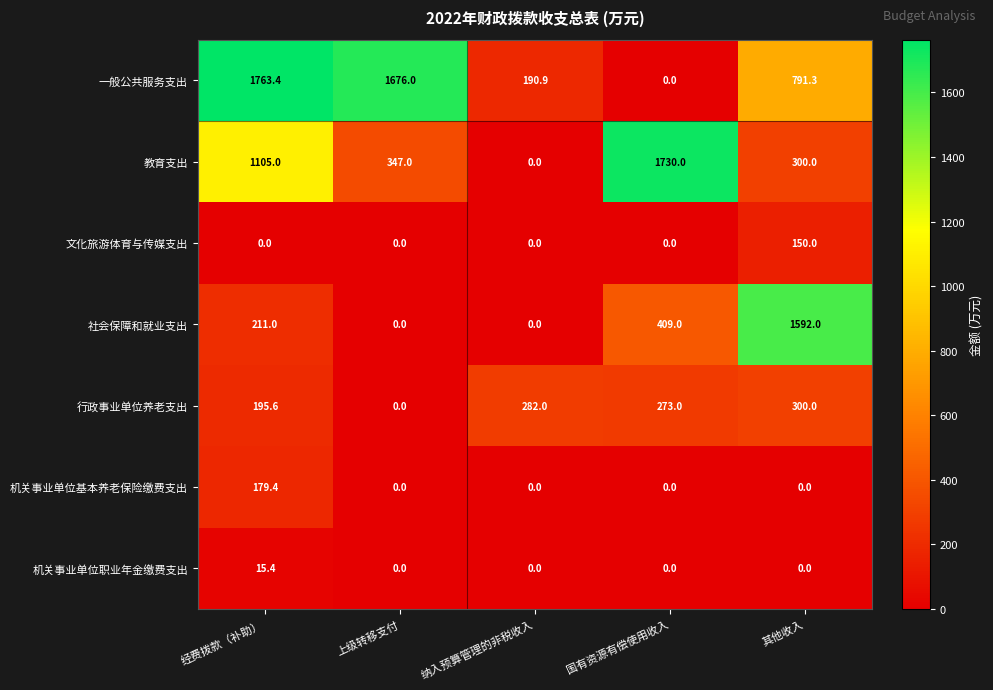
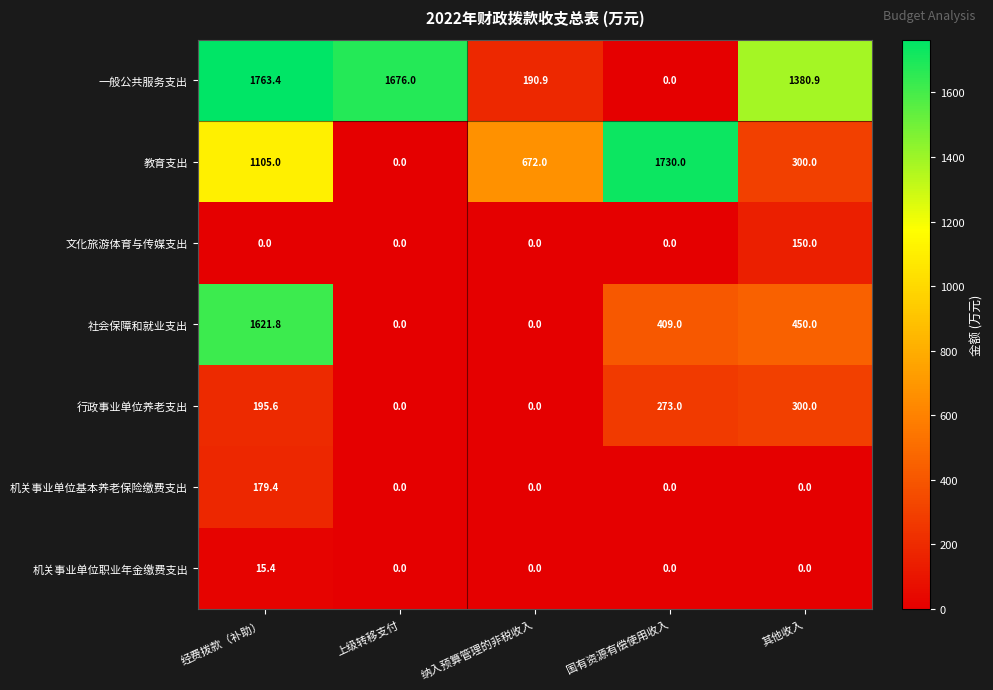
一般公共服务支出, 其他收入: 791.3 -> 1380.9
教育支出, 上级转移支付: 347.0 -> 0.0
教育支出, 纳入预算管理的非税收入: 0.0 -> 672.0
社会保障和就业支出, 经费拨款（补助）: 211.0 -> 1621.8
社会保障和就业支出, 其他收入: 1592.0 -> 450.0
行政事业单位养老支出, 纳入预算管理的非税收入: 282.0 -> 0.0
